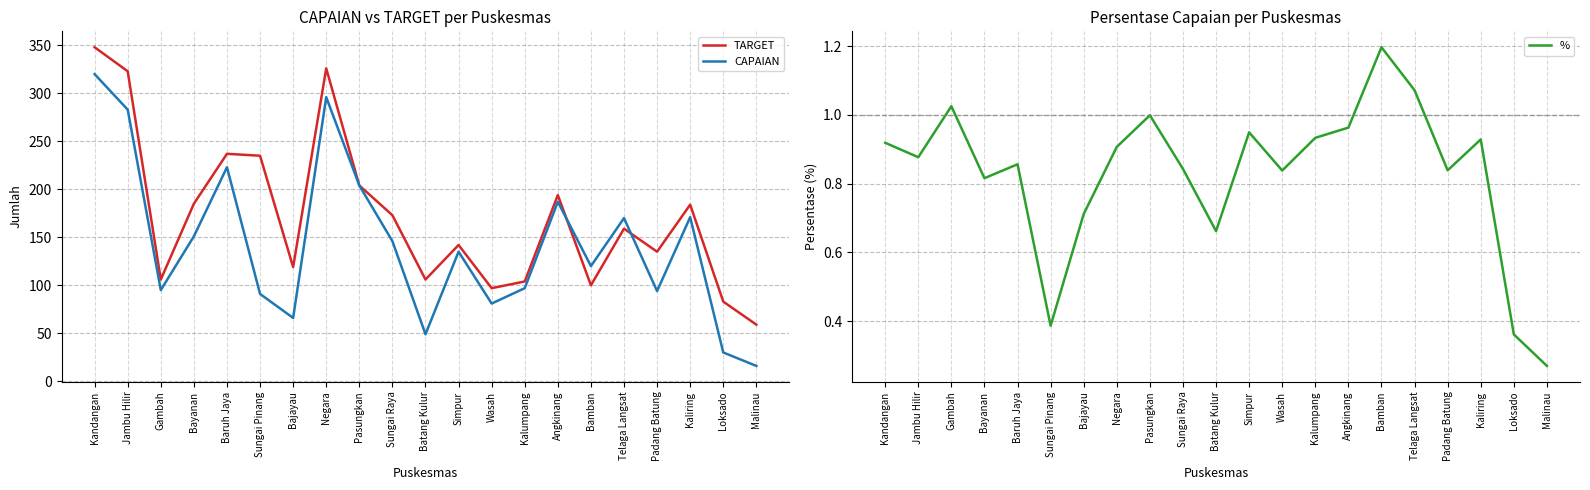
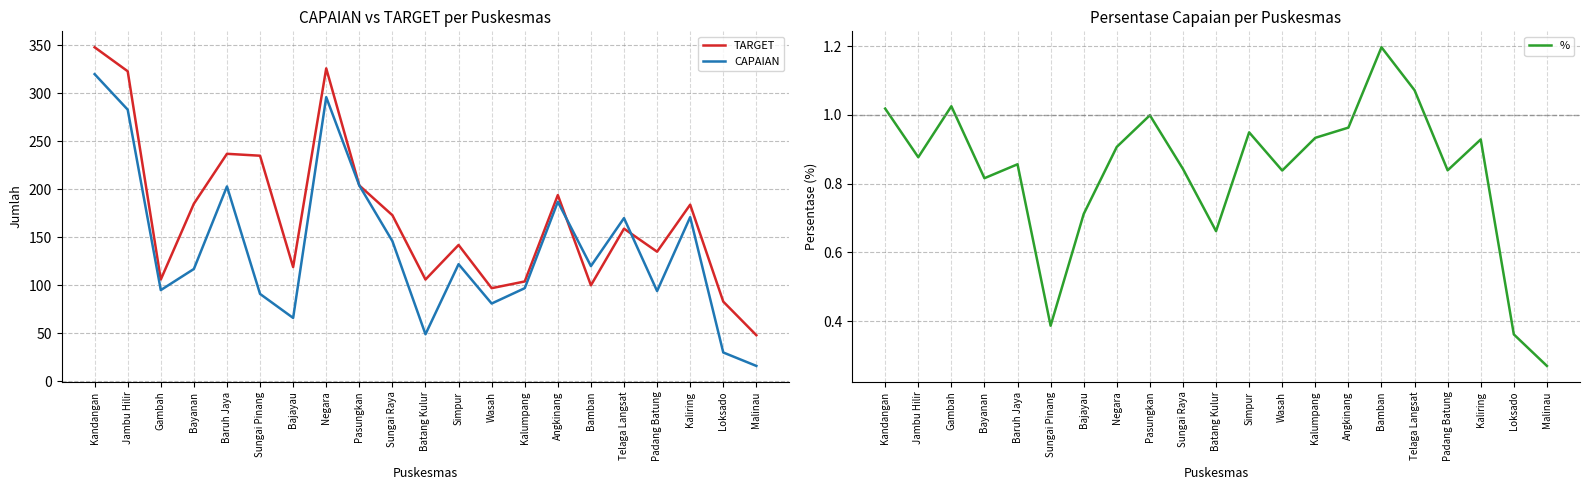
CAPAIAN vs TARGET per Puskesmas, CAPAIAN, Bayanan: 150 -> 120
CAPAIAN vs TARGET per Puskesmas, CAPAIAN, Baruh Jaya: 220 -> 200
CAPAIAN vs TARGET per Puskesmas, CAPAIAN, Simpur: 140 -> 120
CAPAIAN vs TARGET per Puskesmas, TARGET, Malinau: 60 -> 50
Persentase Capaian per Puskesmas, Kandangan: 0.92 -> 1.02
